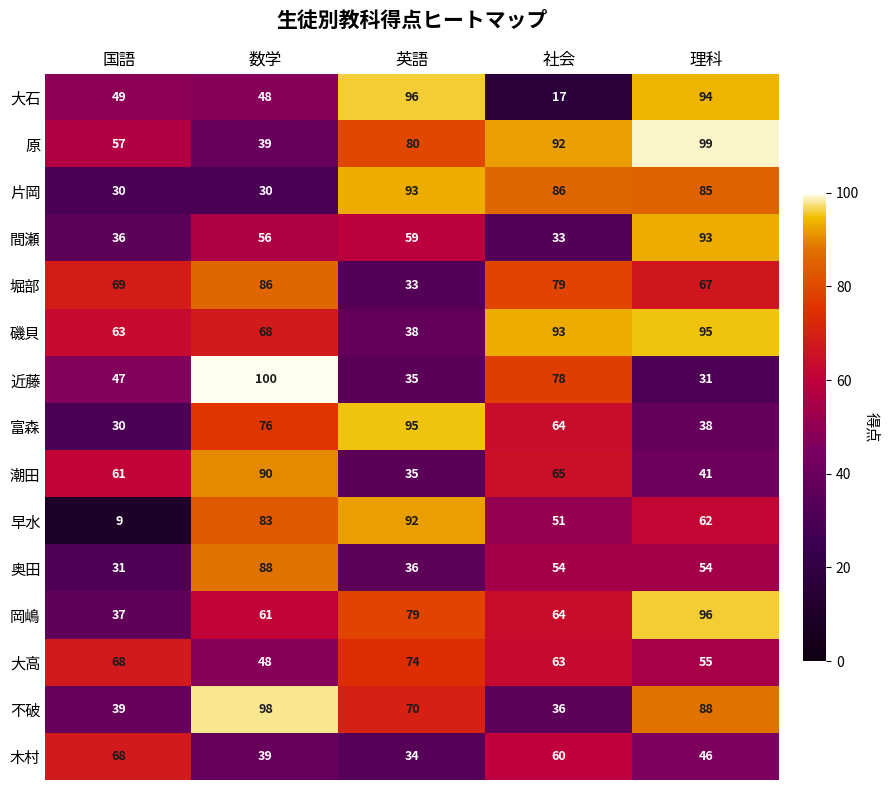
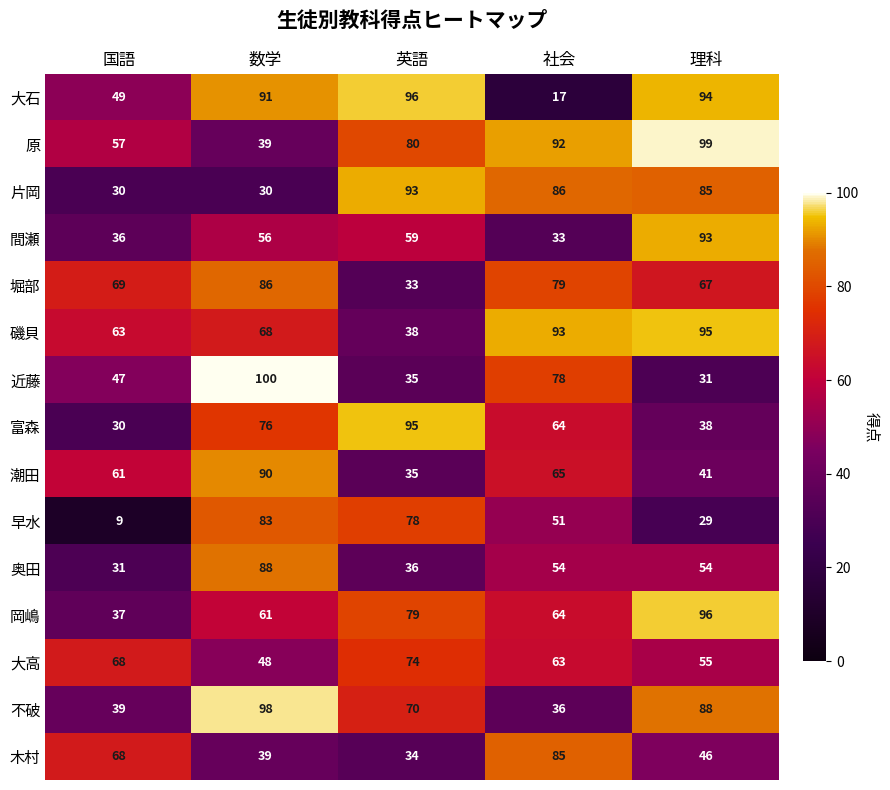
大石, 数学: 48 -> 91
早水, 英語: 92 -> 78
早水, 理科: 62 -> 29
木村, 社会: 60 -> 85
